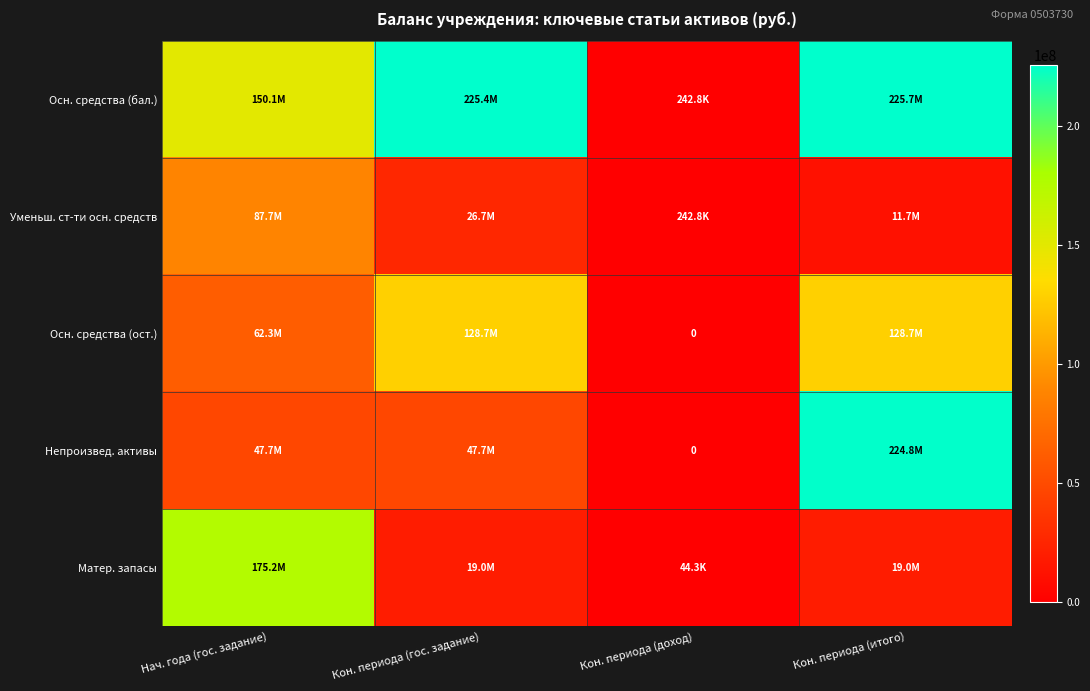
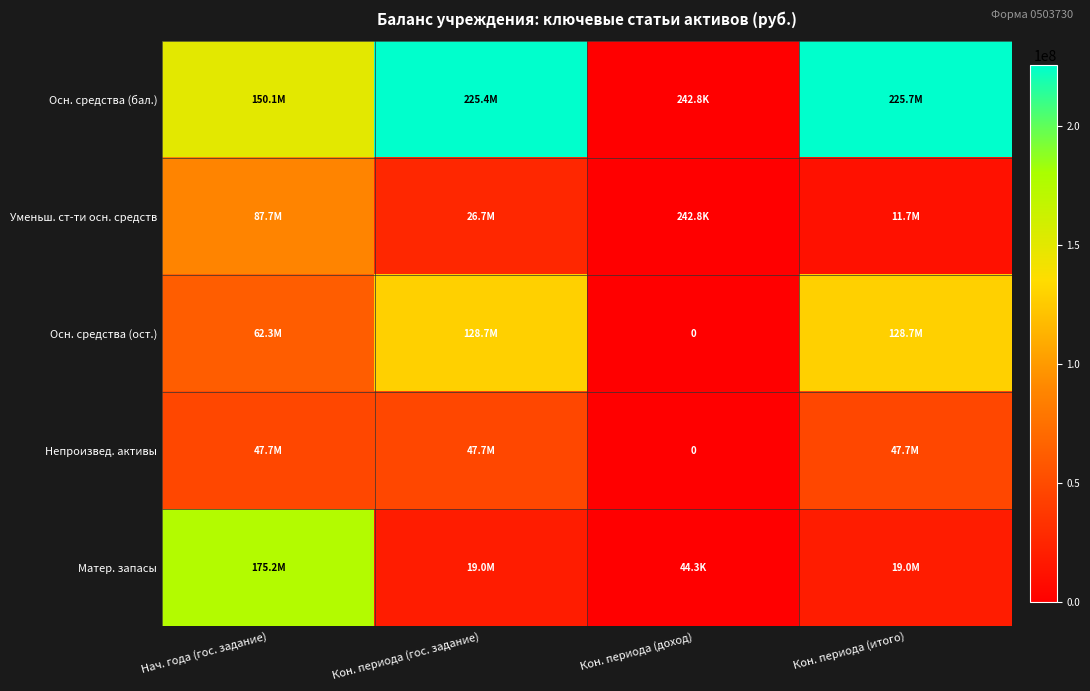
Непроизвед. активы, Кон. периода (итого): 224.8M -> 47.7M
